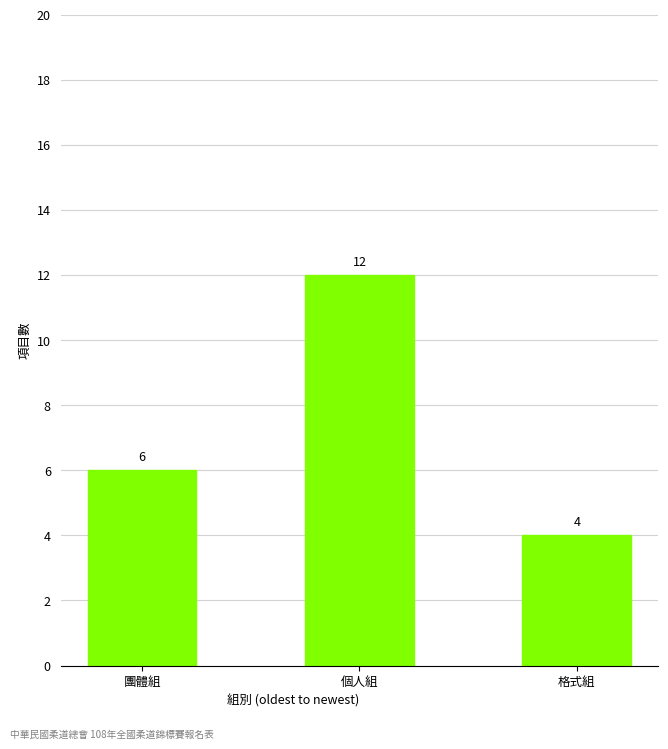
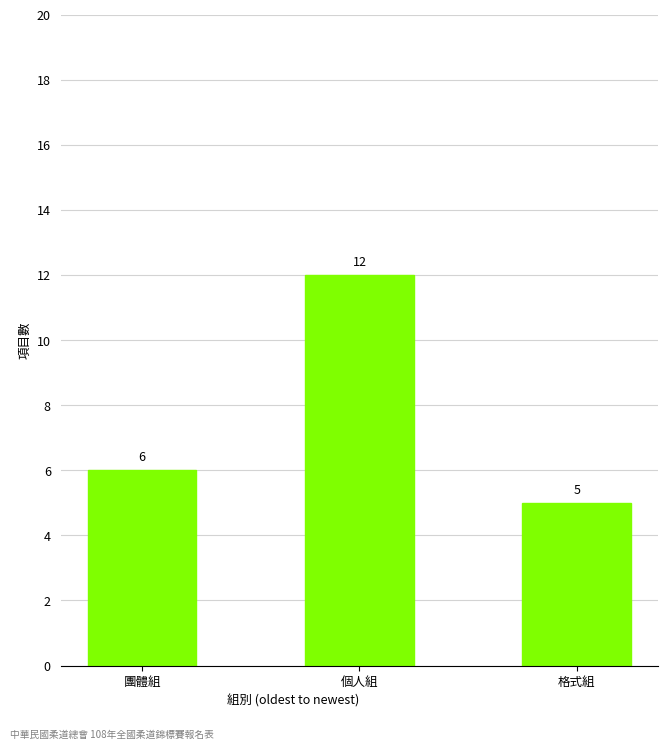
格式組: 4 -> 5
